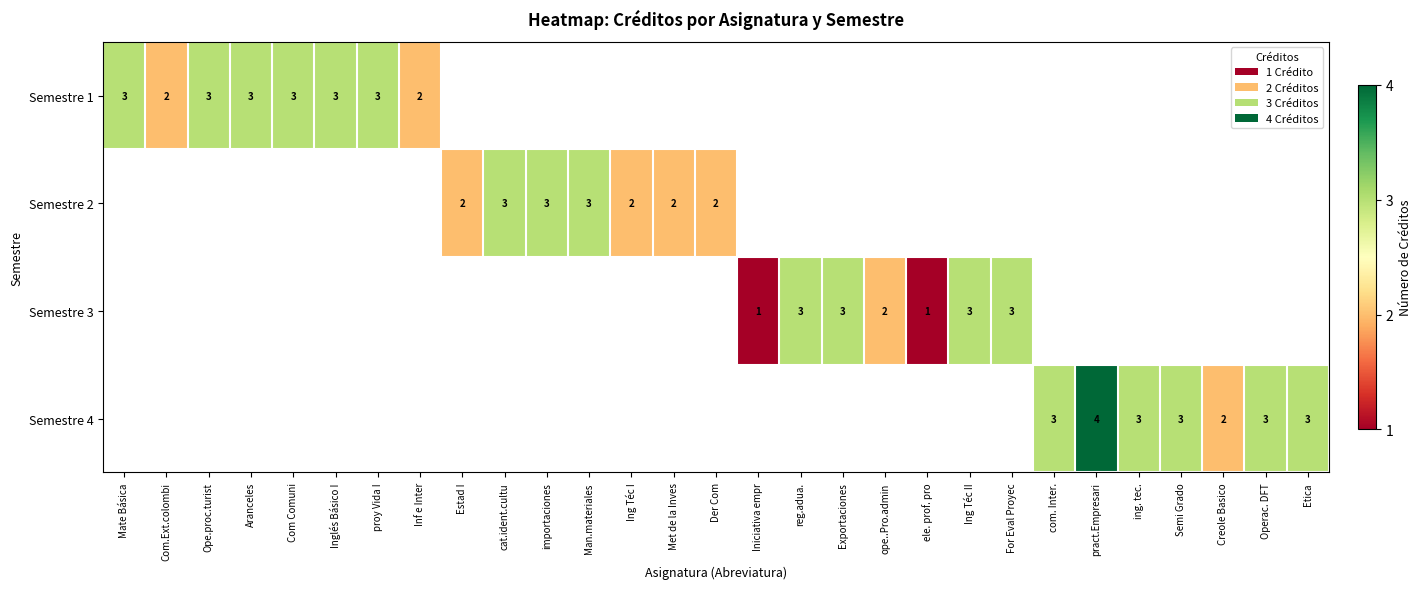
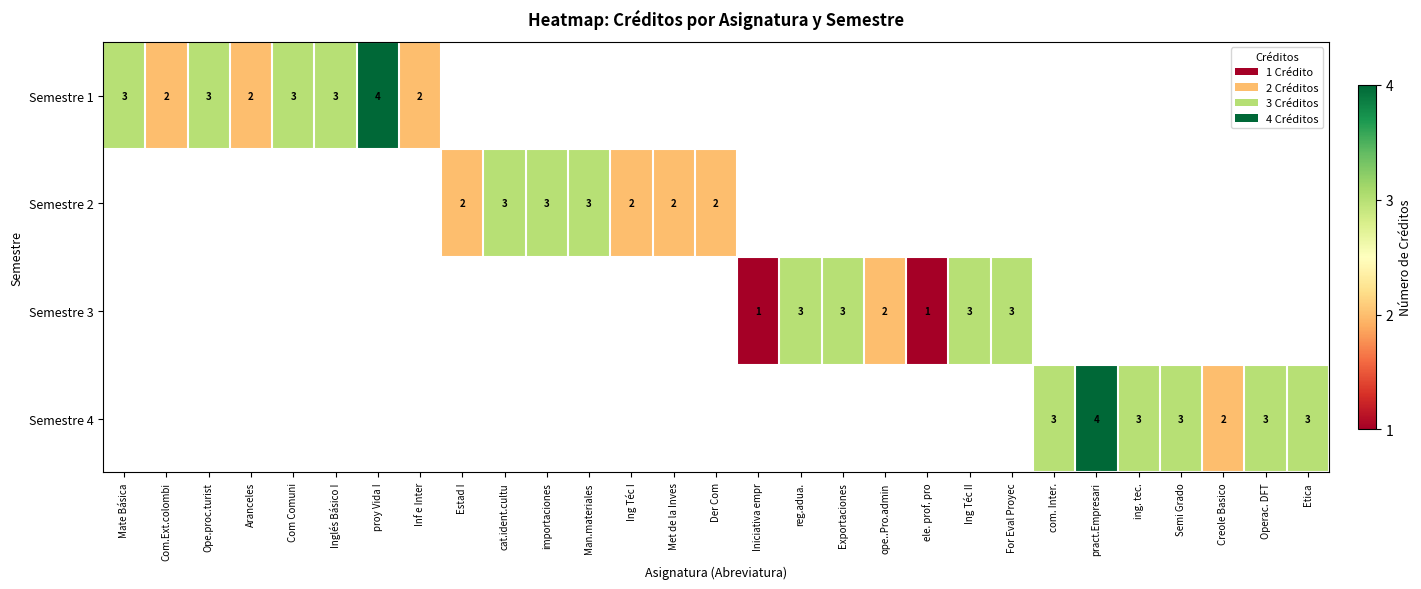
Semestre 1, Aranceles: 3 -> 2
Semestre 1, proy Vida I: 3 -> 4
